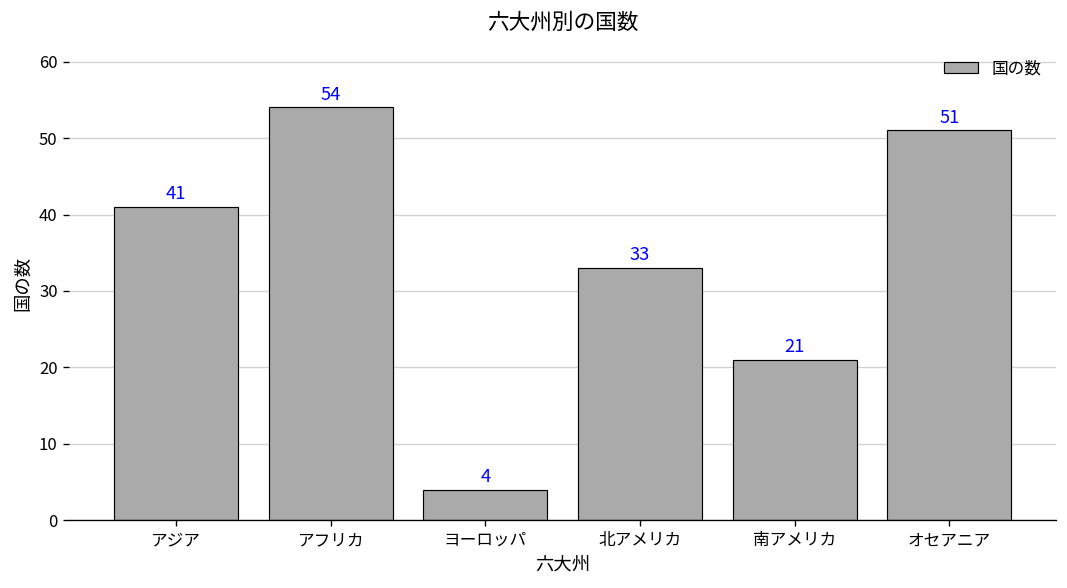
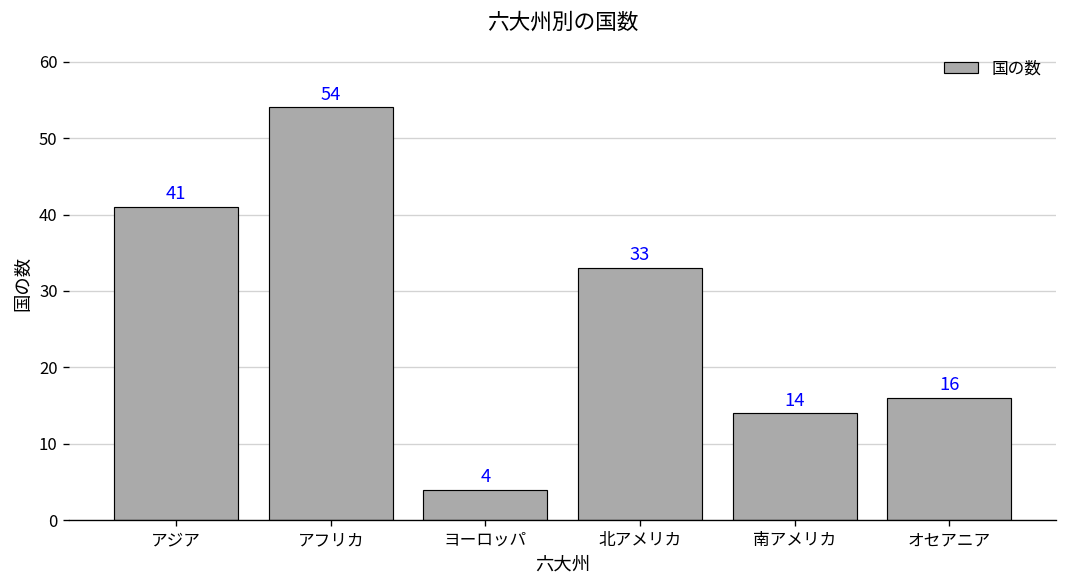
南アメリカ: 21 -> 14
オセアニア: 51 -> 16
